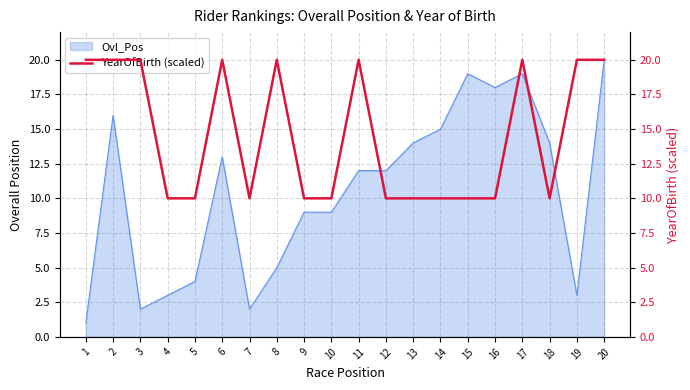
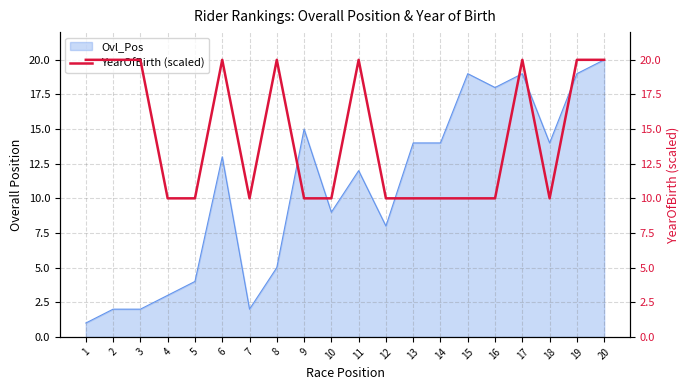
Ovl_Pos, 2: 16 -> 2
Ovl_Pos, 9: 9 -> 15
Ovl_Pos, 12: 12 -> 8
Ovl_Pos, 14: 15 -> 14
Ovl_Pos, 19: 3 -> 19
